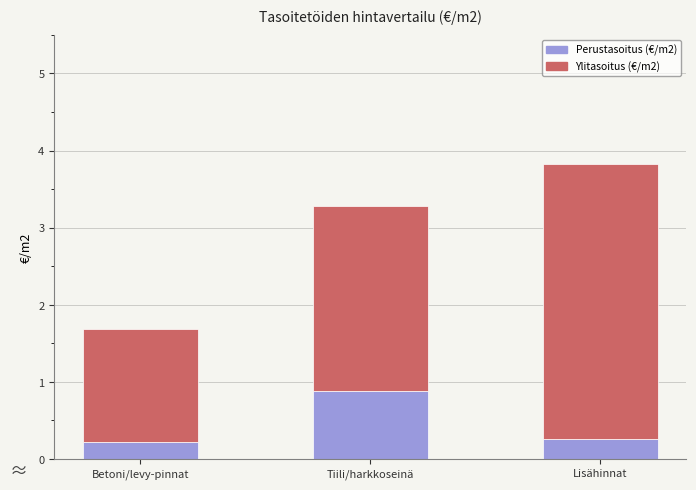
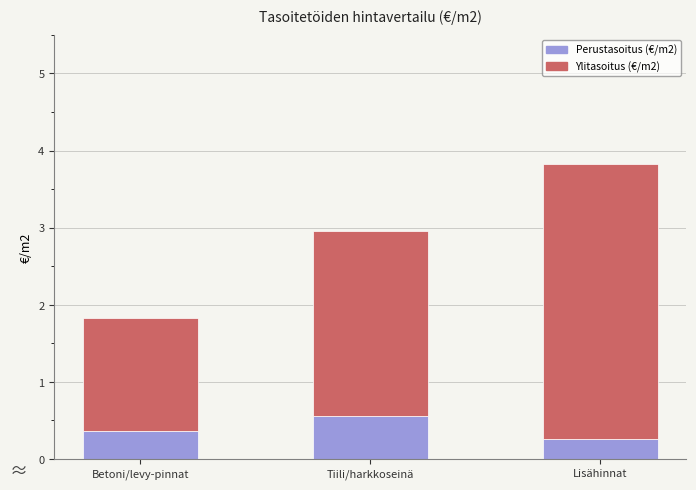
Perustasoitus (€/m2), Betoni/levy-pinnat: 0.2 -> 0.4
Perustasoitus (€/m2), Tiili/harkkoseinä: 0.9 -> 0.6
